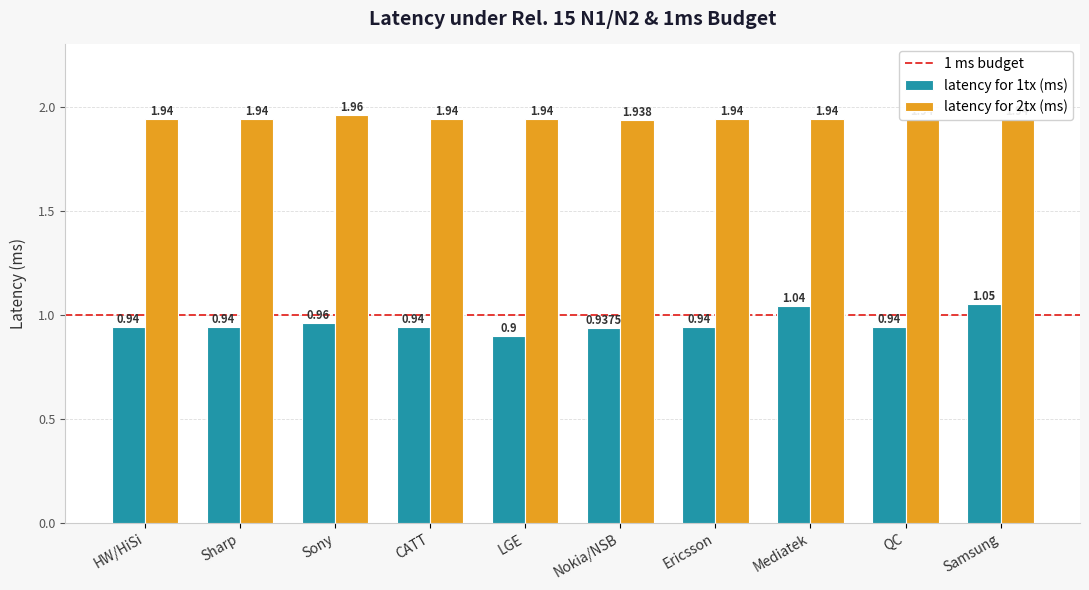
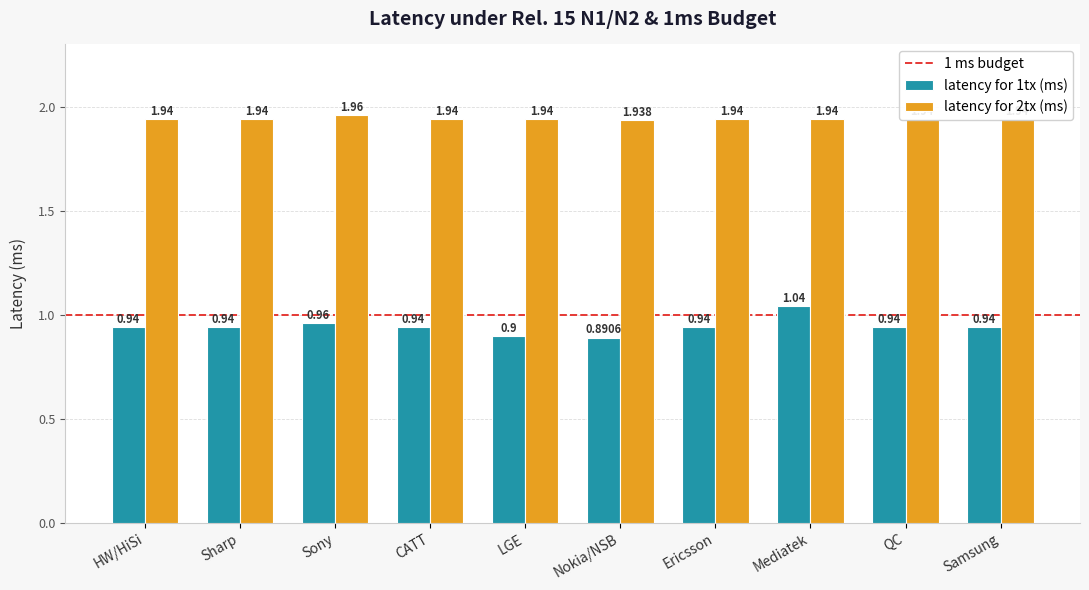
latency for 1tx (ms), Nokia/NSB: 0.9375 -> 0.8906
latency for 1tx (ms), Samsung: 1.05 -> 0.94
